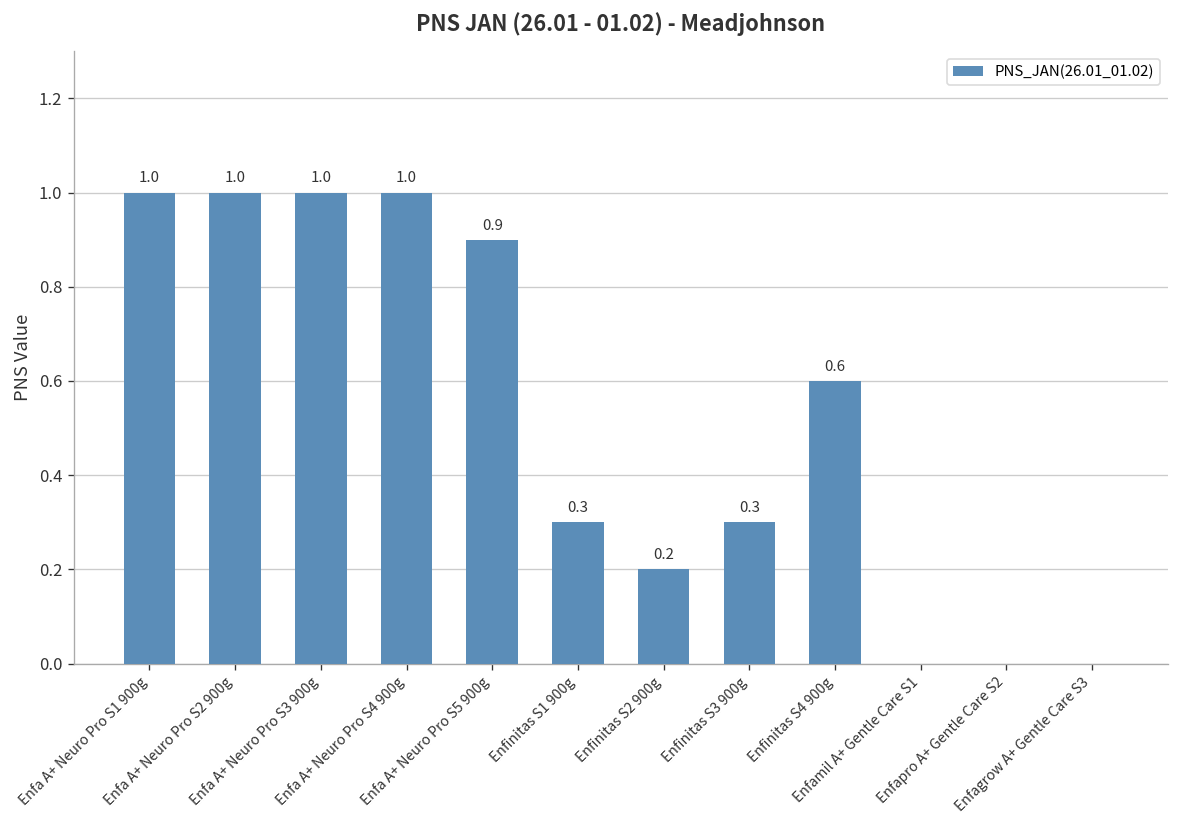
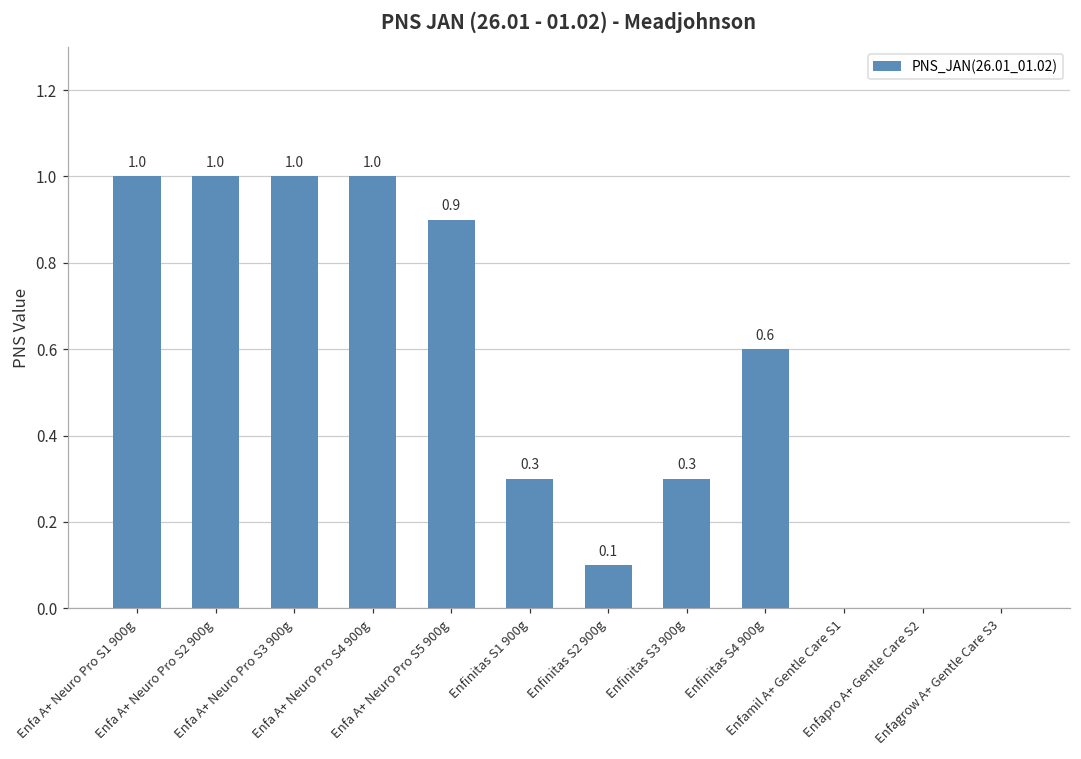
Enfinitas S2 900g: 0.2 -> 0.1
